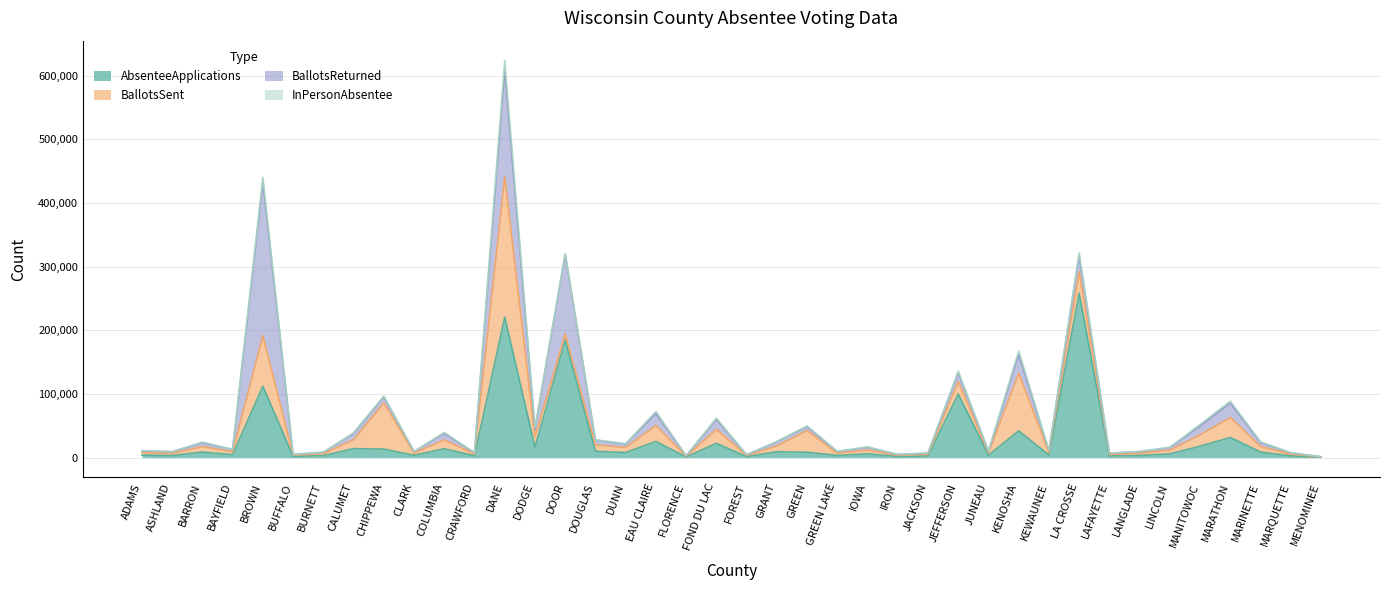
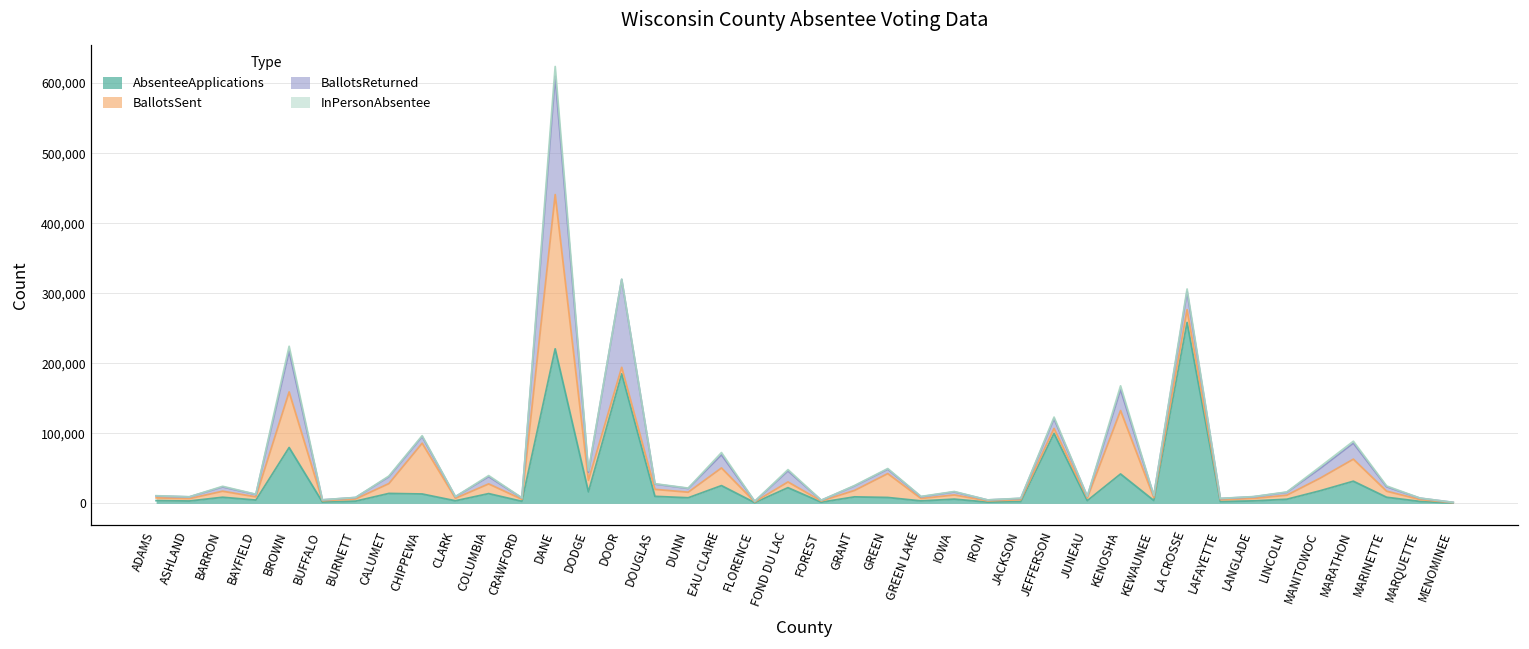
AbsenteeApplications, BROWN: 110,000 -> 80,000
BallotsReturned, BROWN: 240,000 -> 60,000
BallotsSent, FOND DU LAC: 20,000 -> 10,000
BallotsSent, JEFFERSON: 20,000 -> 10,000
BallotsSent, LA CROSSE: 30,000 -> 20,000
